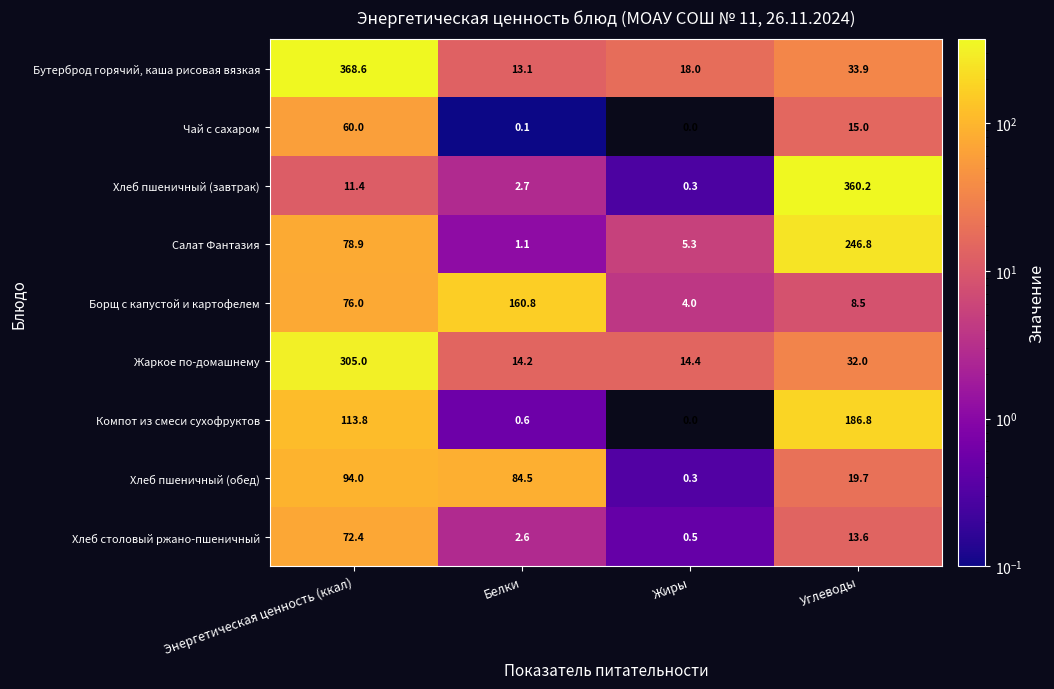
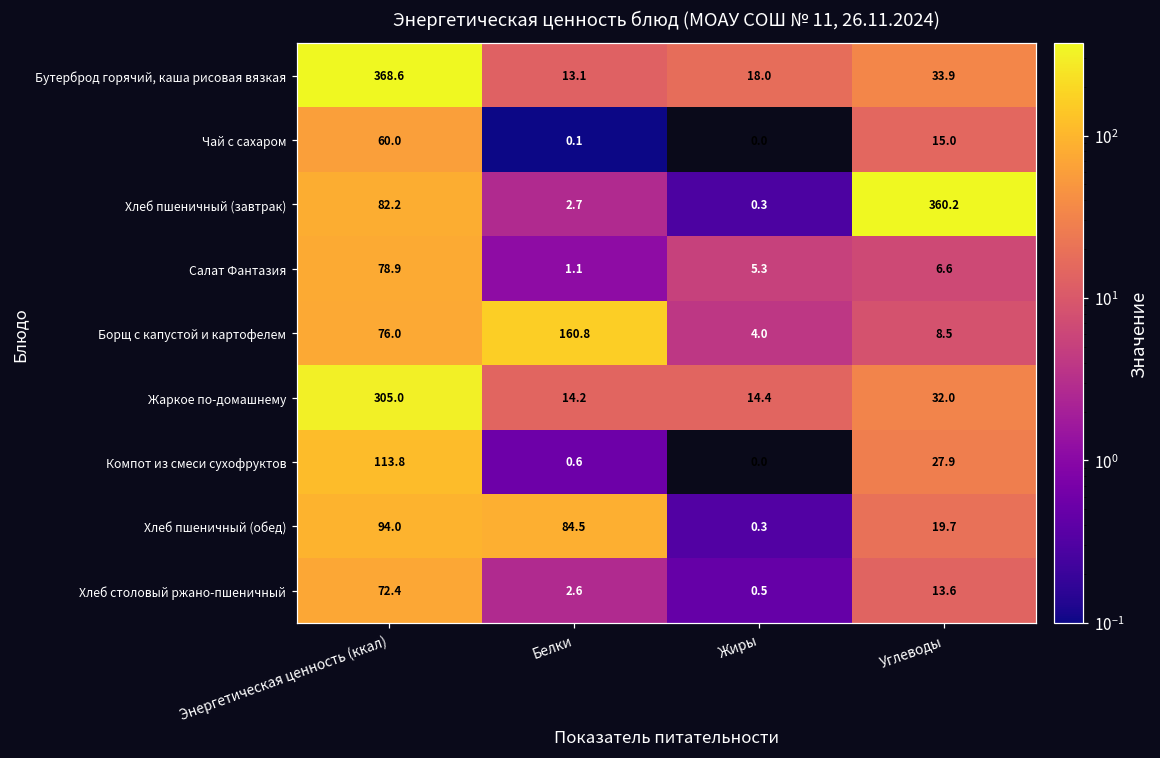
Хлеб пшеничный (завтрак), Энергетическая ценность (ккал): 11.4 -> 82.2
Салат Фантазия, Углеводы: 246.8 -> 6.6
Компот из смеси сухофруктов, Углеводы: 186.8 -> 27.9
